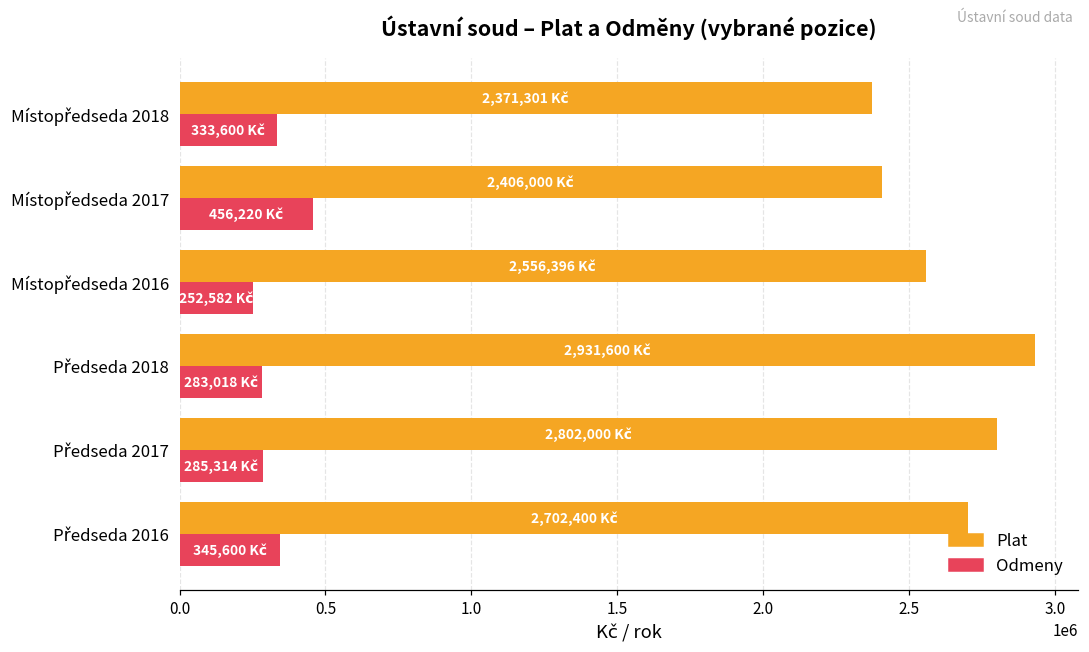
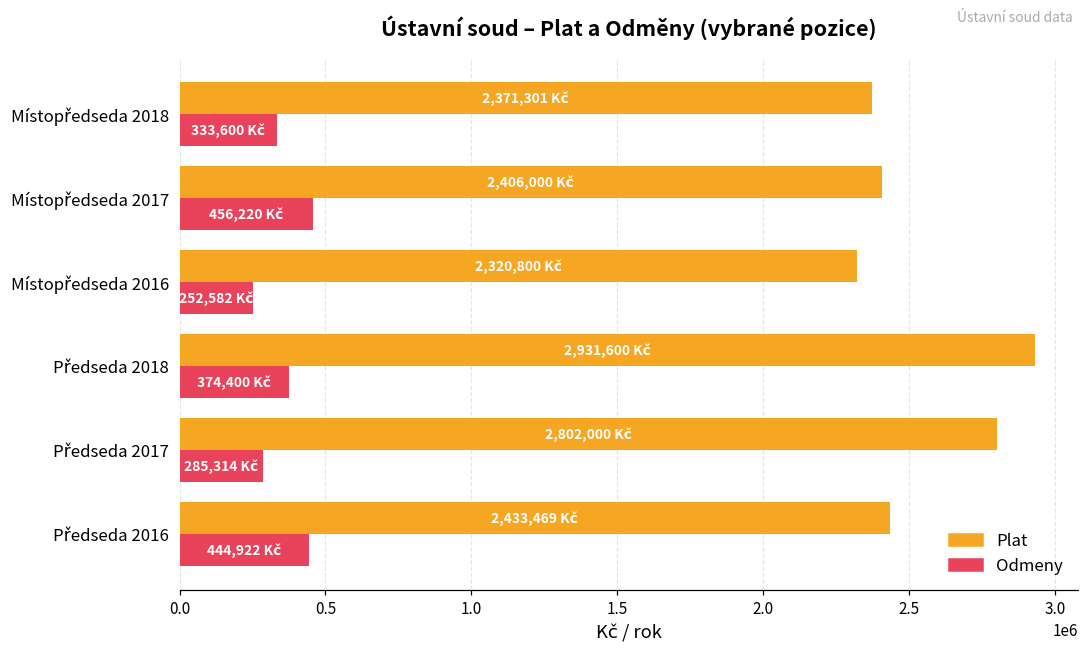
Plat, Místopředseda 2016: 2,556,396 -> 2,320,800
Odmeny, Předseda 2018: 283,018 -> 374,400
Plat, Předseda 2016: 2,702,400 -> 2,433,469
Odmeny, Předseda 2016: 345,600 -> 444,922
